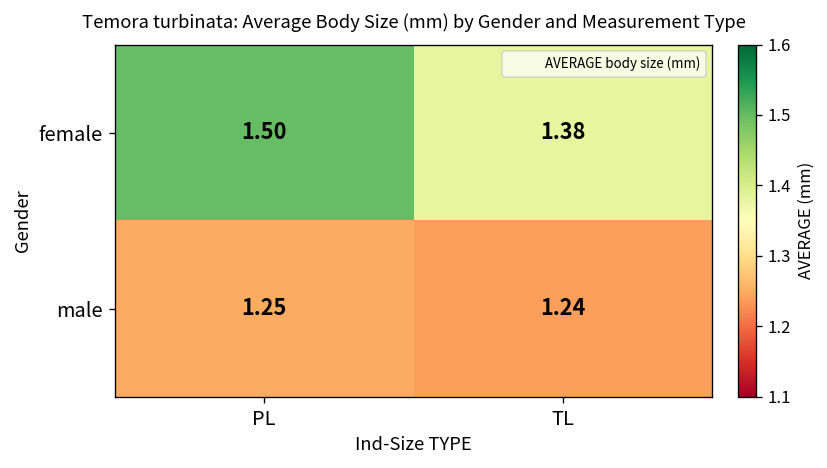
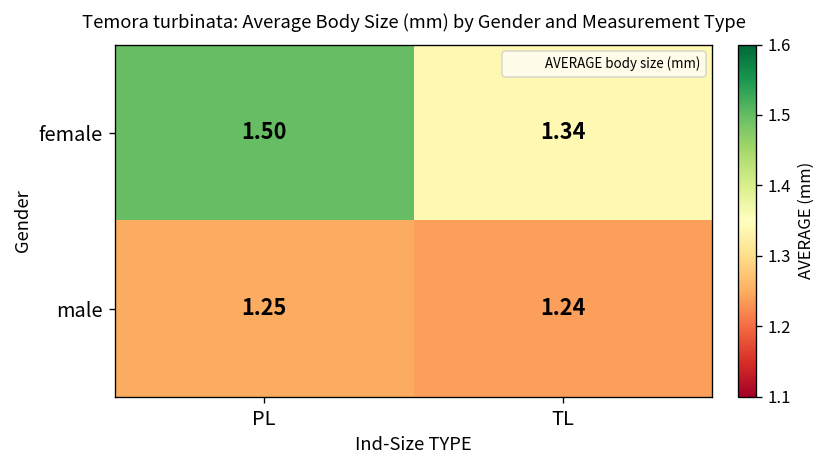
female, TL: 1.38 -> 1.34
